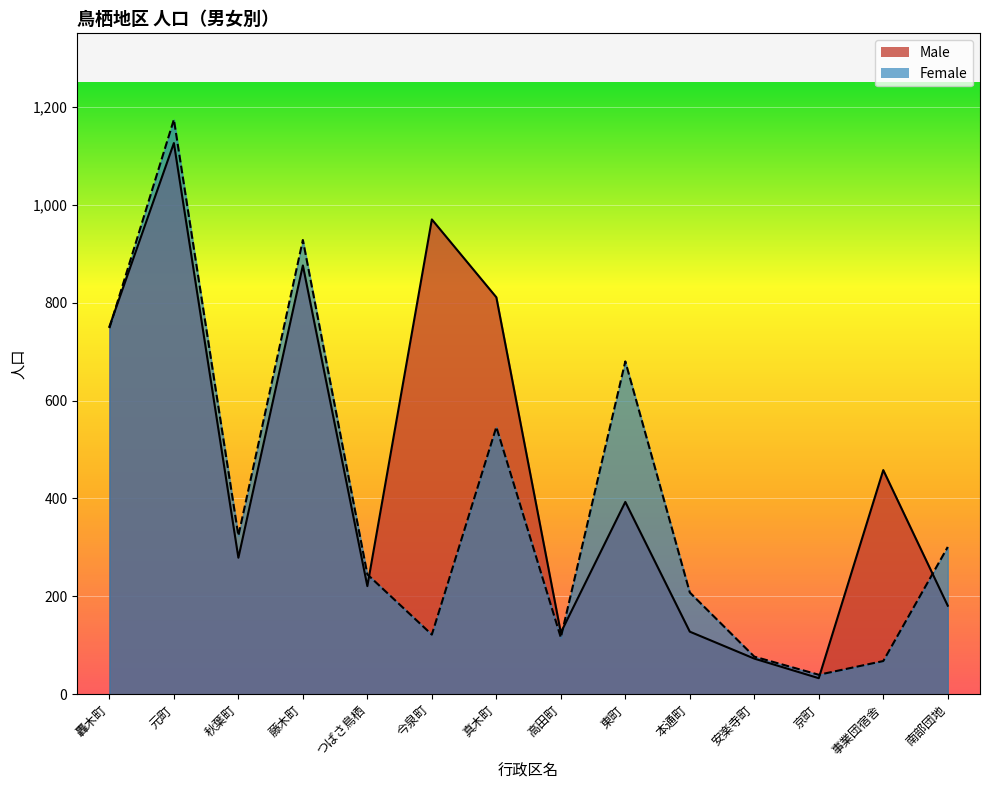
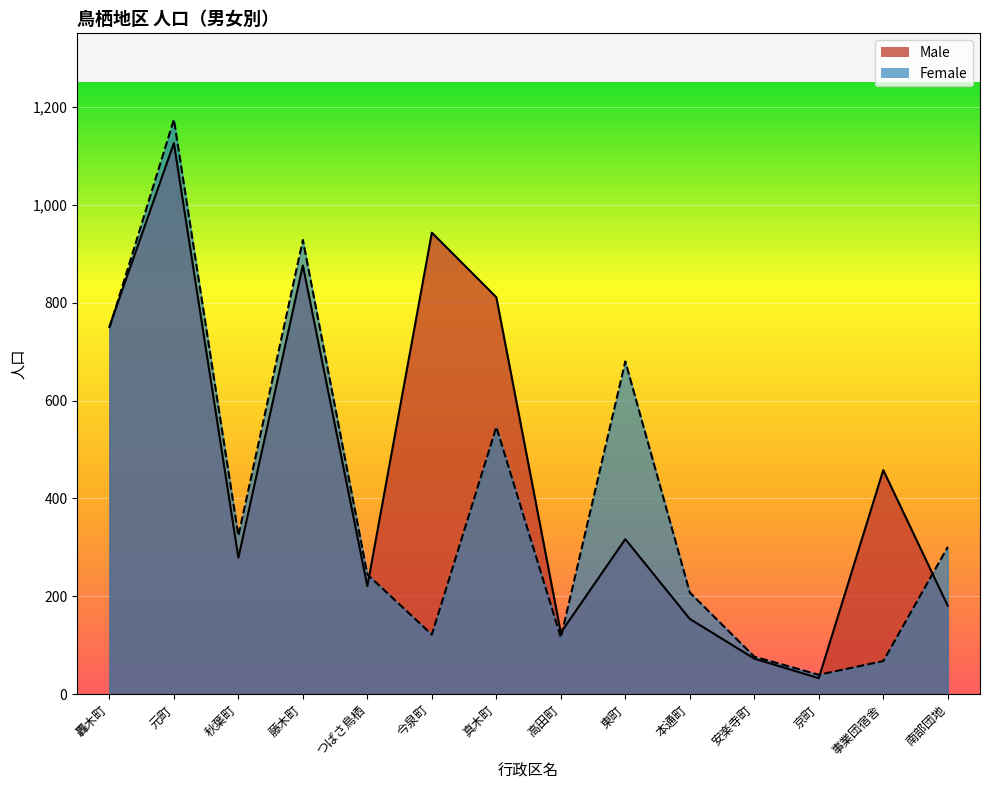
Male, 今泉町: 970 -> 940
Male, 東町: 390 -> 320
Male, 本通町: 130 -> 150
